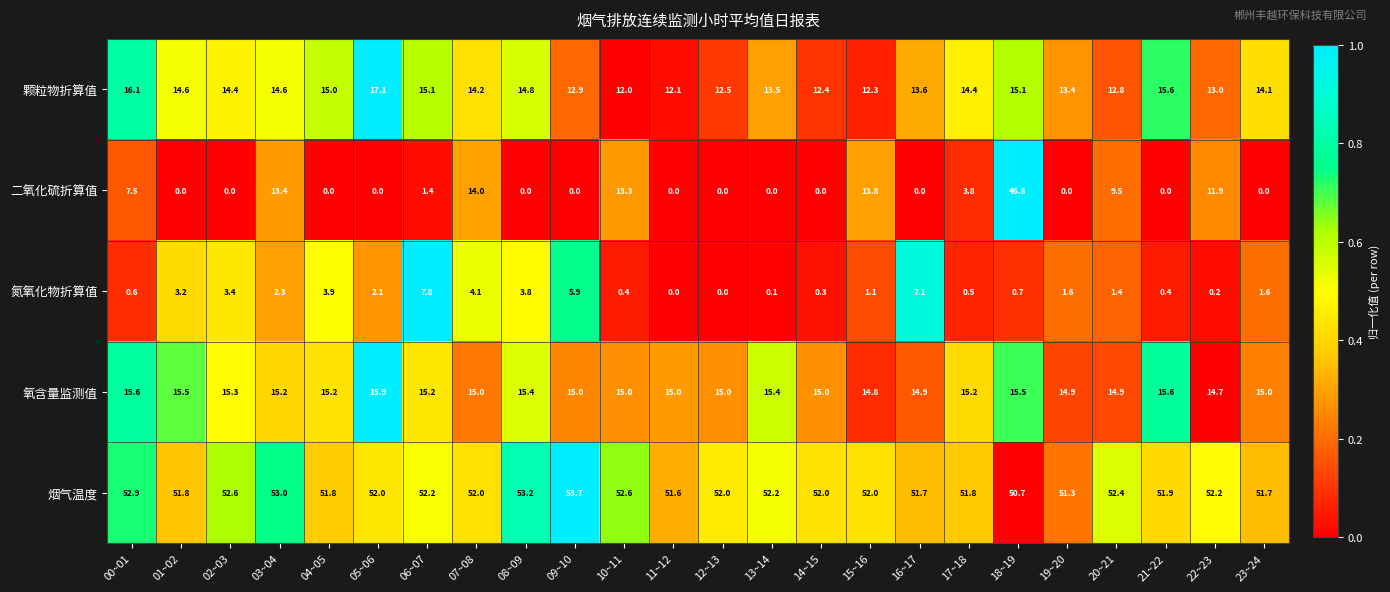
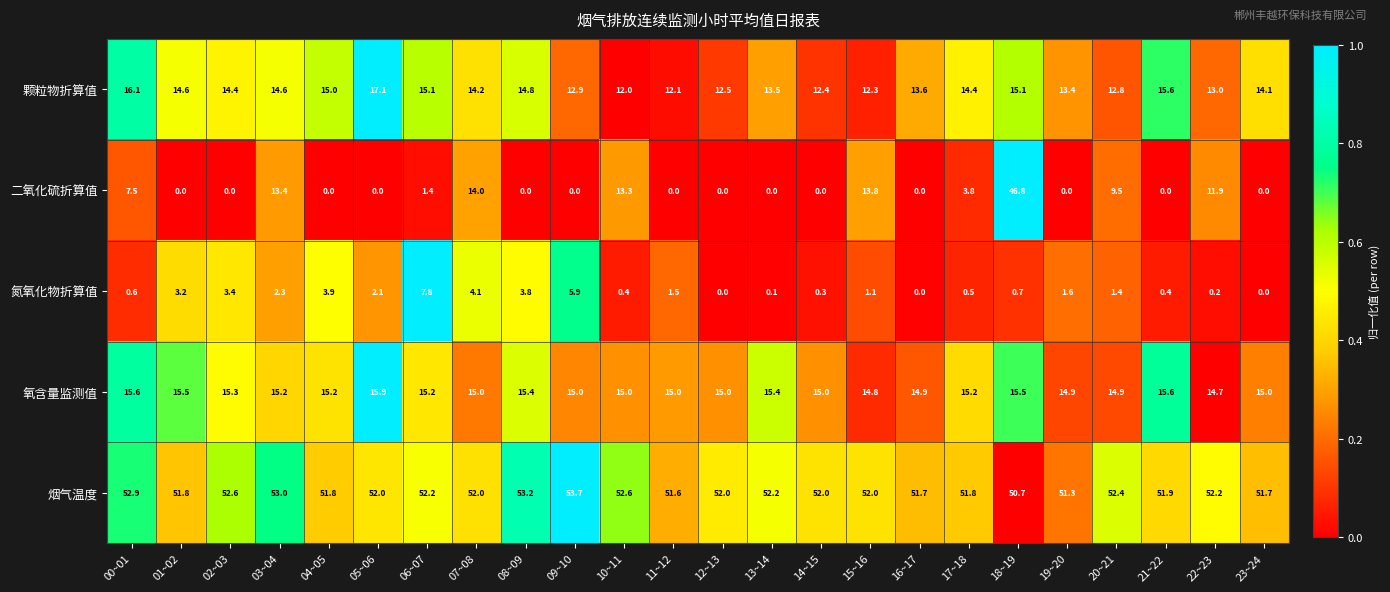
氮氧化物折算值, 11~12: 0.0 -> 1.5
氮氧化物折算值, 16~17: 7.1 -> 0.0
氮氧化物折算值, 23~24: 1.6 -> 0.0
